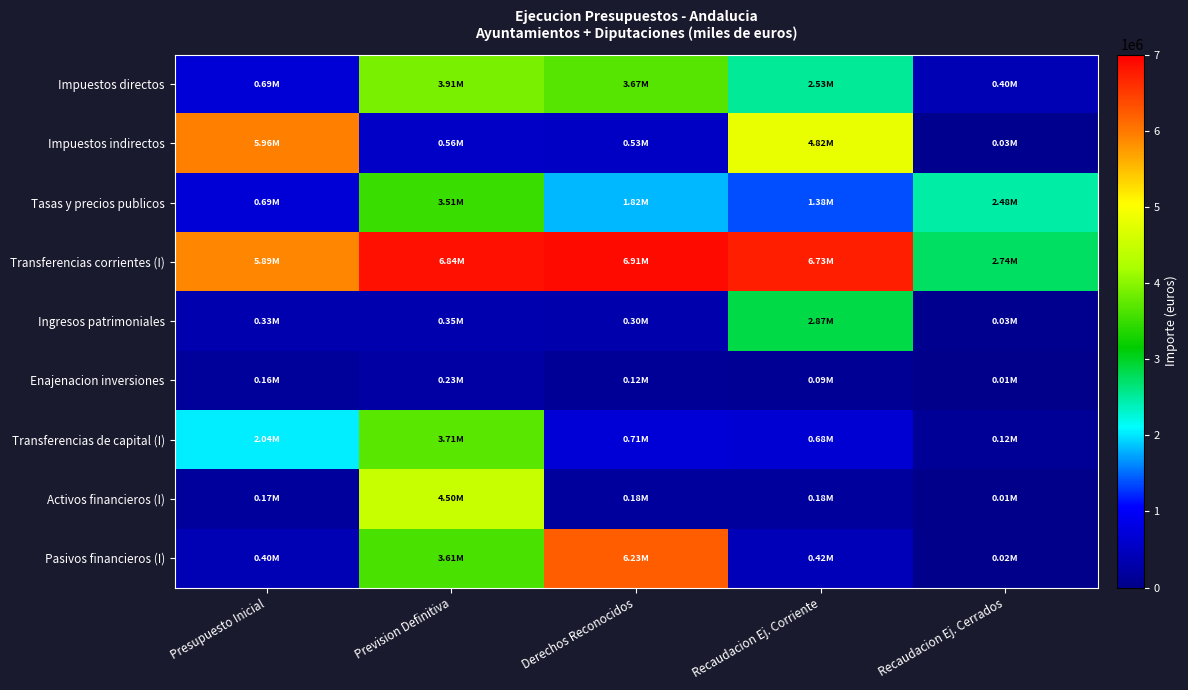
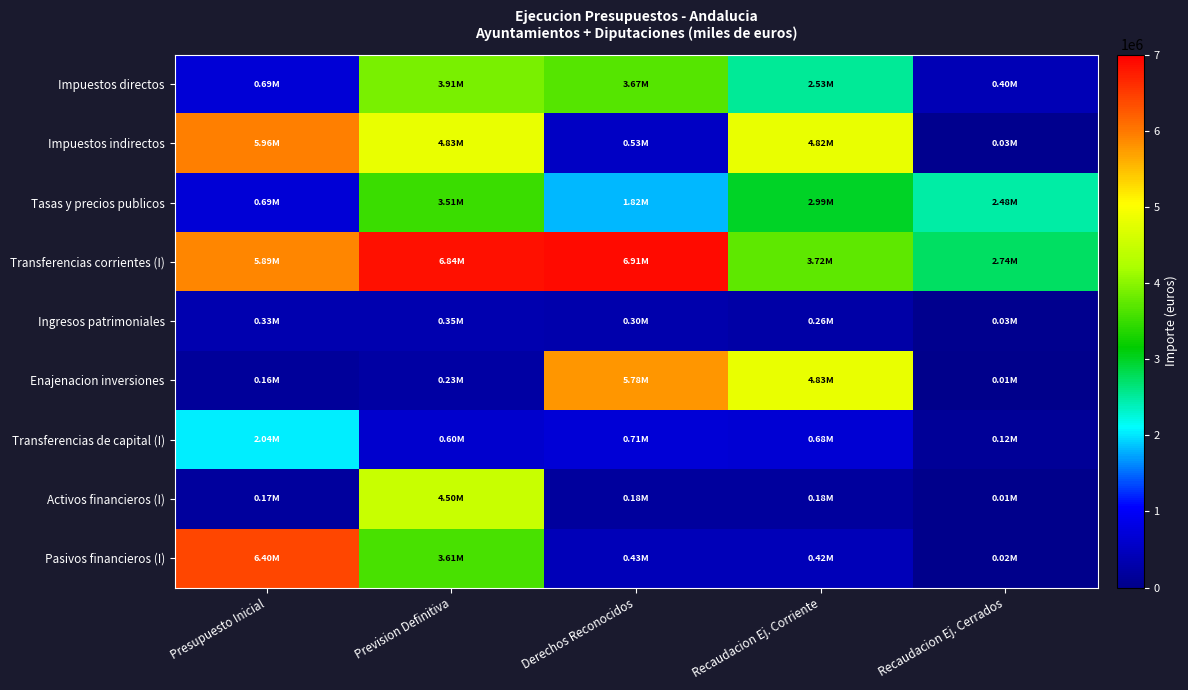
Impuestos indirectos, Prevision Definitiva: 0.56M -> 4.83M
Tasas y precios publicos, Recaudacion Ej. Corriente: 1.38M -> 2.99M
Transferencias corrientes (I), Recaudacion Ej. Corriente: 6.73M -> 3.72M
Ingresos patrimoniales, Recaudacion Ej. Corriente: 2.87M -> 0.26M
Enajenacion inversiones, Derechos Reconocidos: 0.12M -> 5.78M
Enajenacion inversiones, Recaudacion Ej. Corriente: 0.09M -> 4.83M
Transferencias de capital (I), Prevision Definitiva: 3.71M -> 0.60M
Pasivos financieros (I), Presupuesto Inicial: 0.40M -> 6.40M
Pasivos financieros (I), Derechos Reconocidos: 6.23M -> 0.43M
